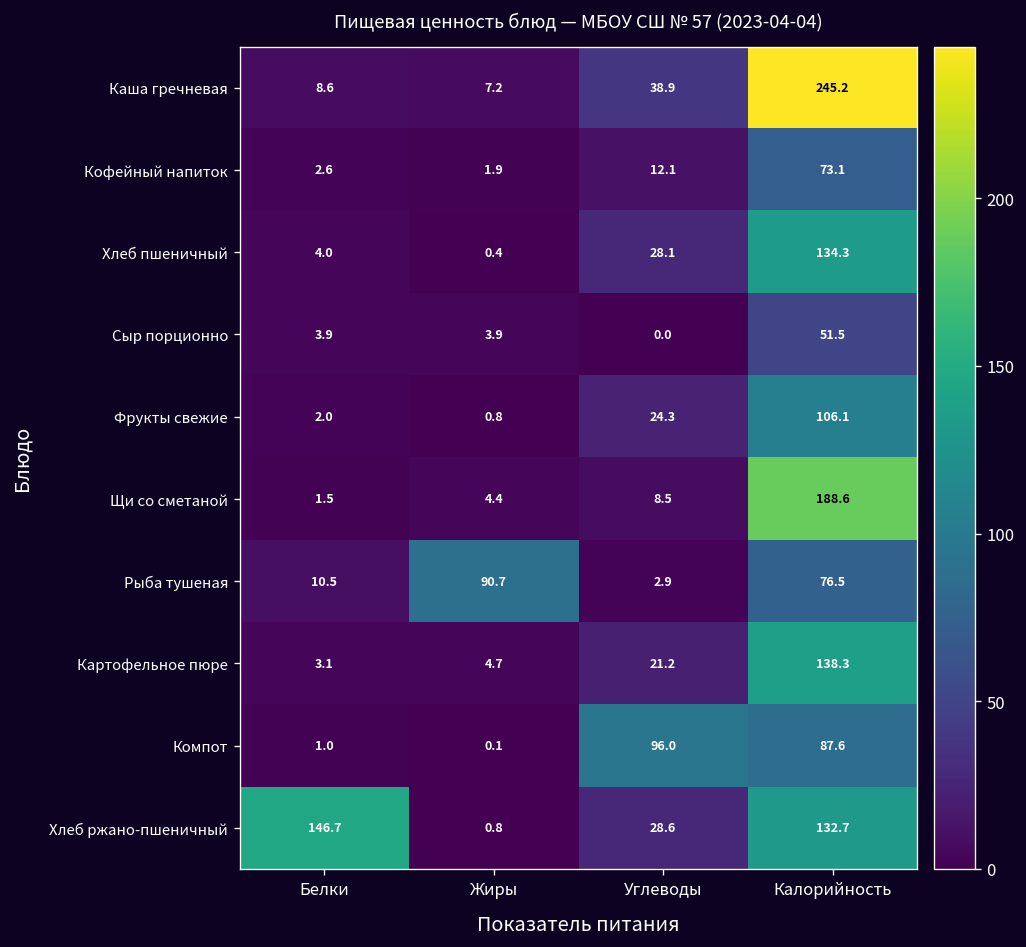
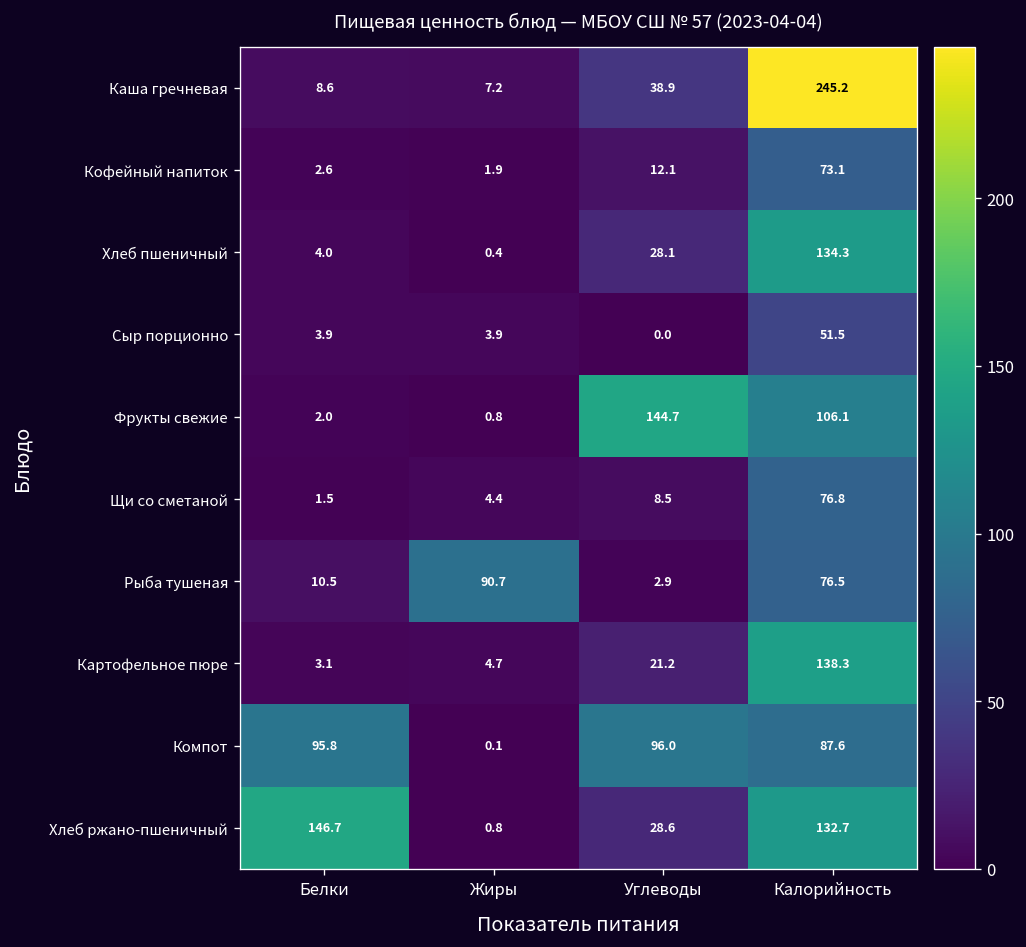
Фрукты свежие, Углеводы: 24.3 -> 144.7
Щи со сметаной, Калорийность: 188.6 -> 76.8
Компот, Белки: 1.0 -> 95.8
